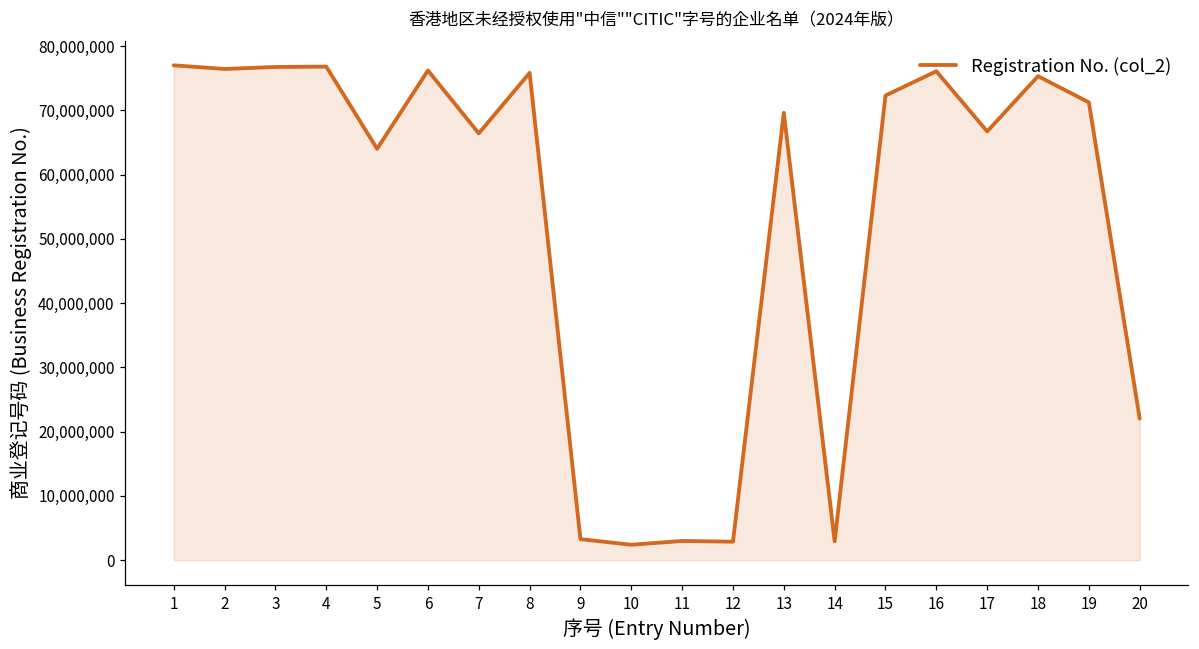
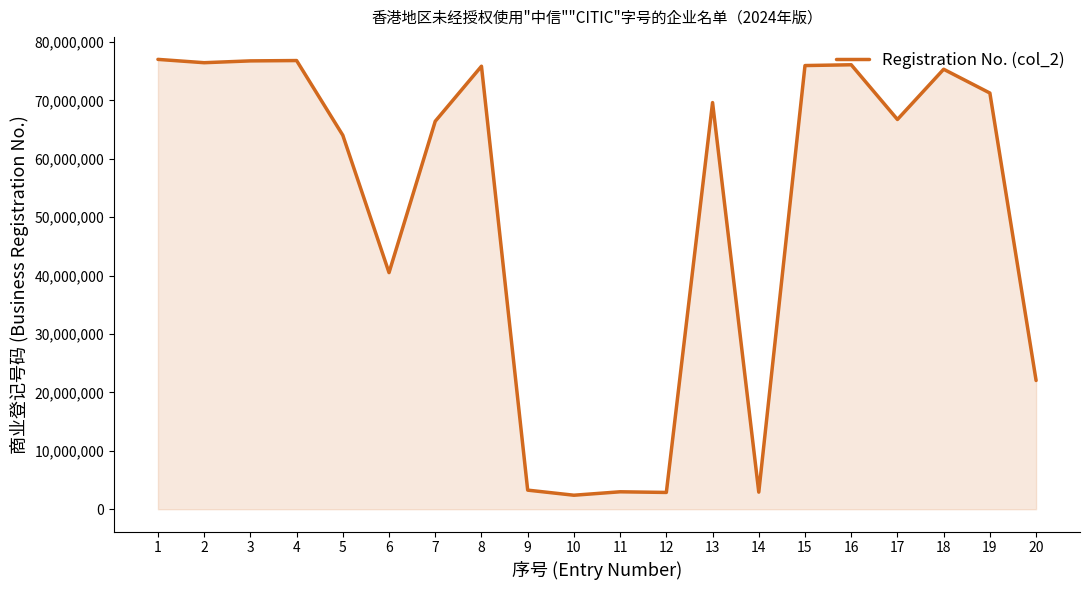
6: 76,000,000 -> 41,000,000
15: 72,000,000 -> 76,000,000
